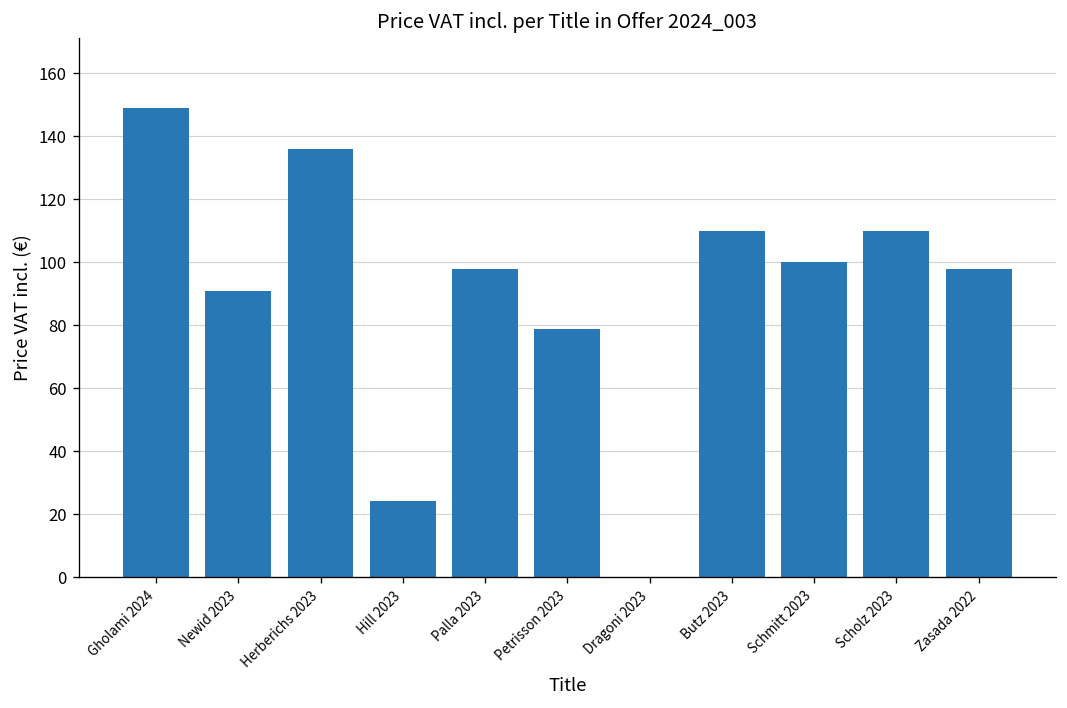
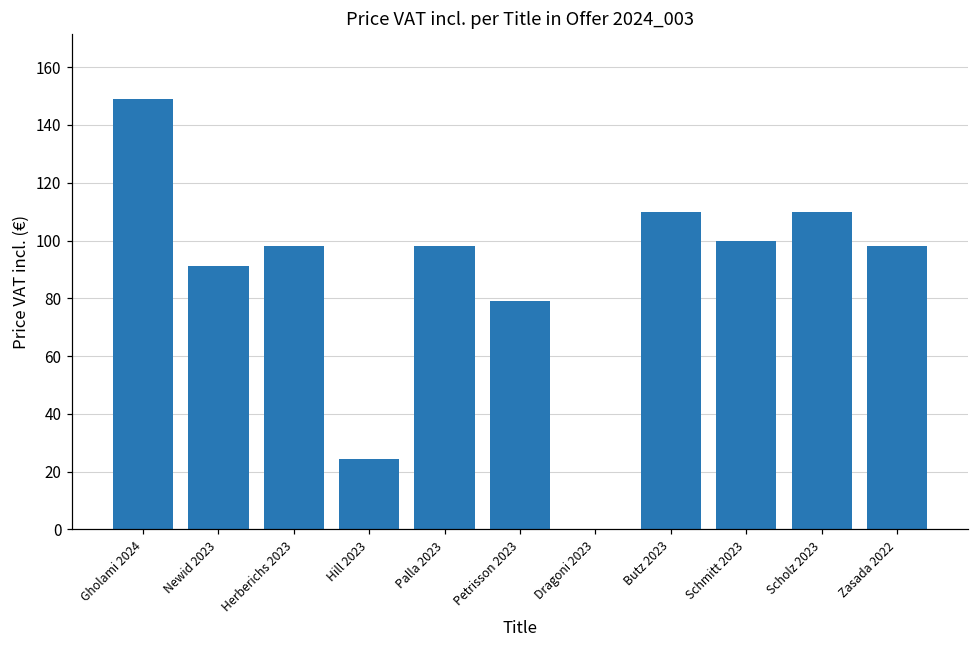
Herberichs 2023: 136 -> 98
